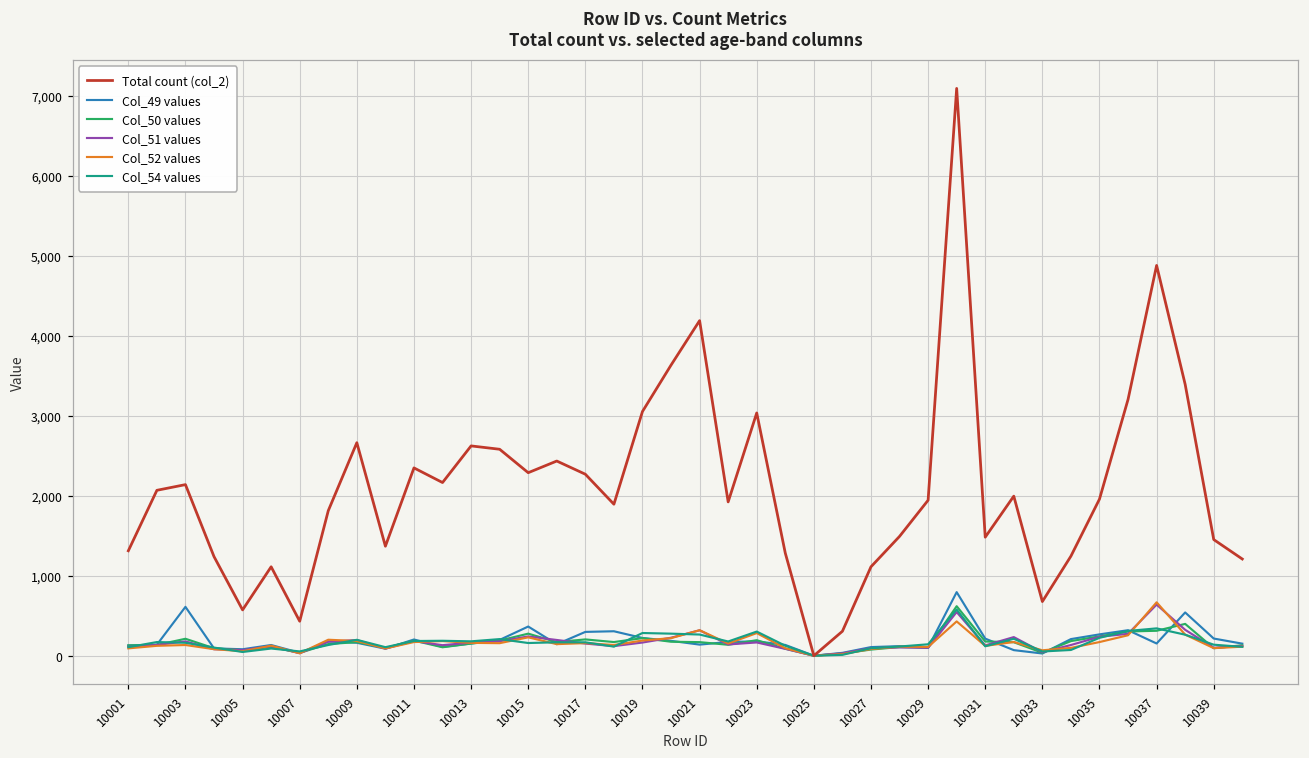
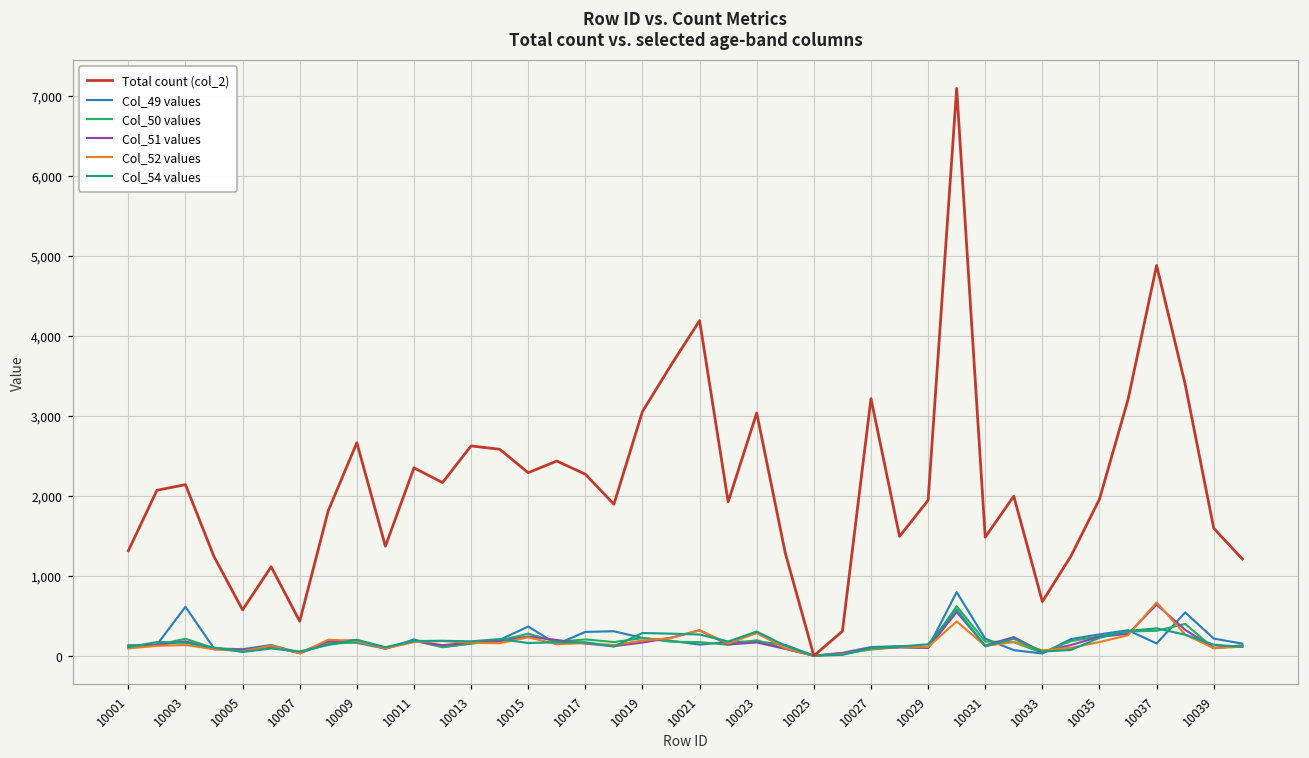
Total count (col_2), 10027: 1,100 -> 3,200
Total count (col_2), 10039: 1,500 -> 1,600
